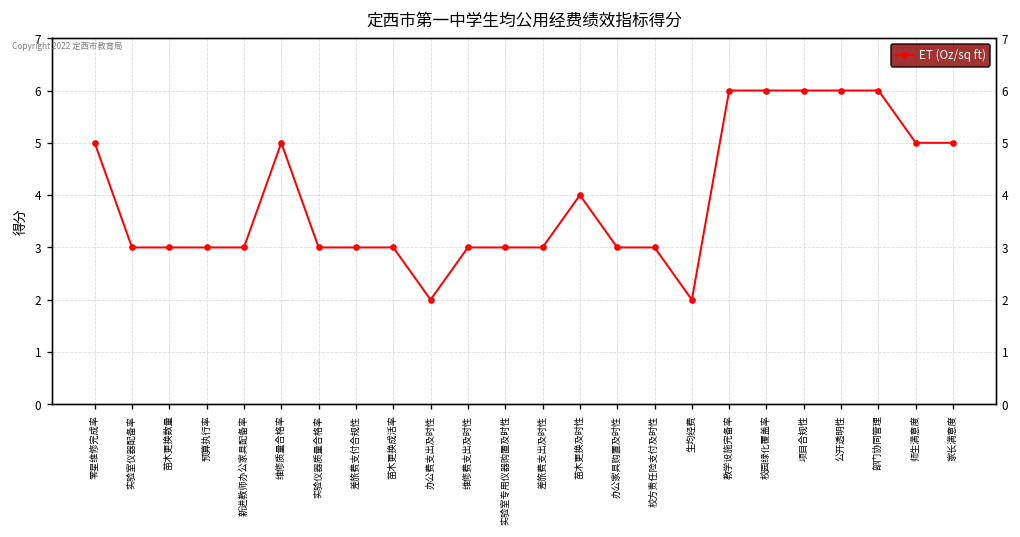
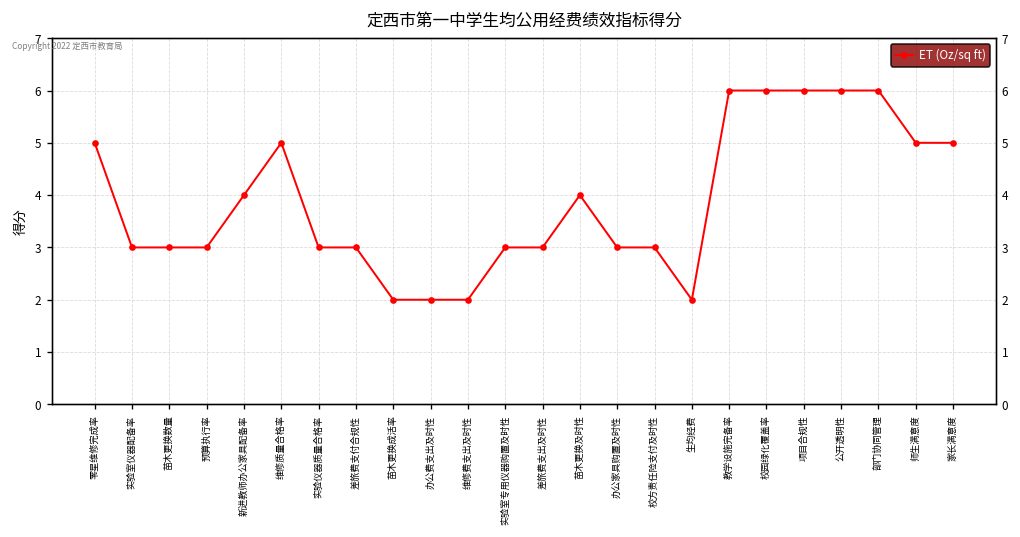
新进教师办公家具配备率: 3 -> 4
苗木更换成活率: 3 -> 2
维修费支出及时性: 3 -> 2
